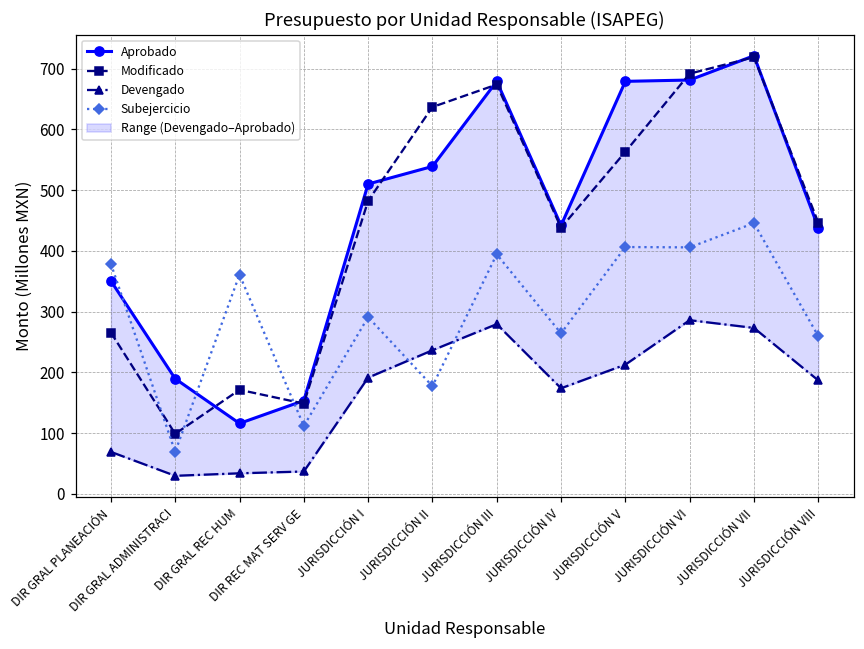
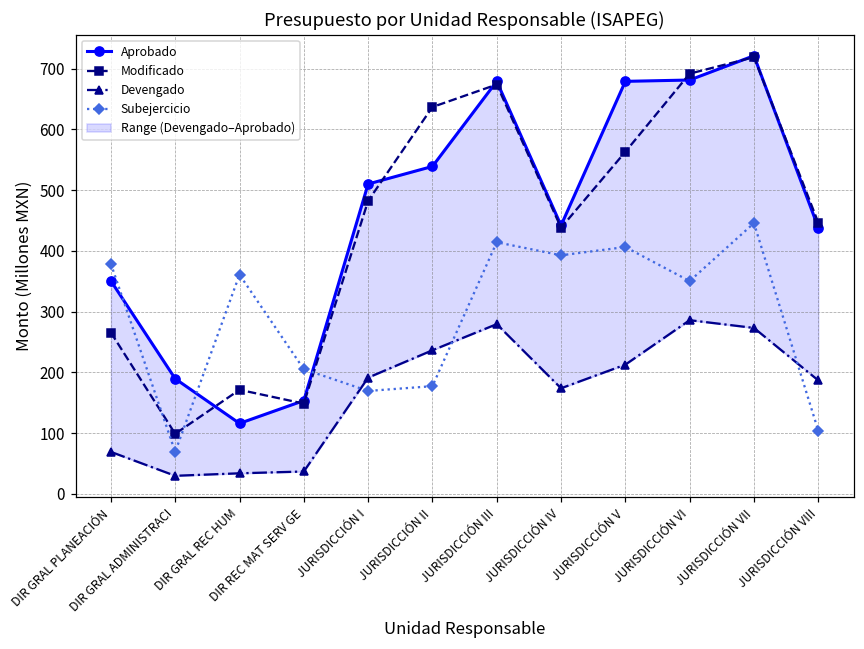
Subejercicio, DIR REC MAT SERV GE: 110 -> 210
Subejercicio, JURISDICCIÓN I: 290 -> 170
Subejercicio, JURISDICCIÓN III: 390 -> 410
Subejercicio, JURISDICCIÓN IV: 260 -> 390
Subejercicio, JURISDICCIÓN VI: 410 -> 350
Subejercicio, JURISDICCIÓN VIII: 260 -> 100
